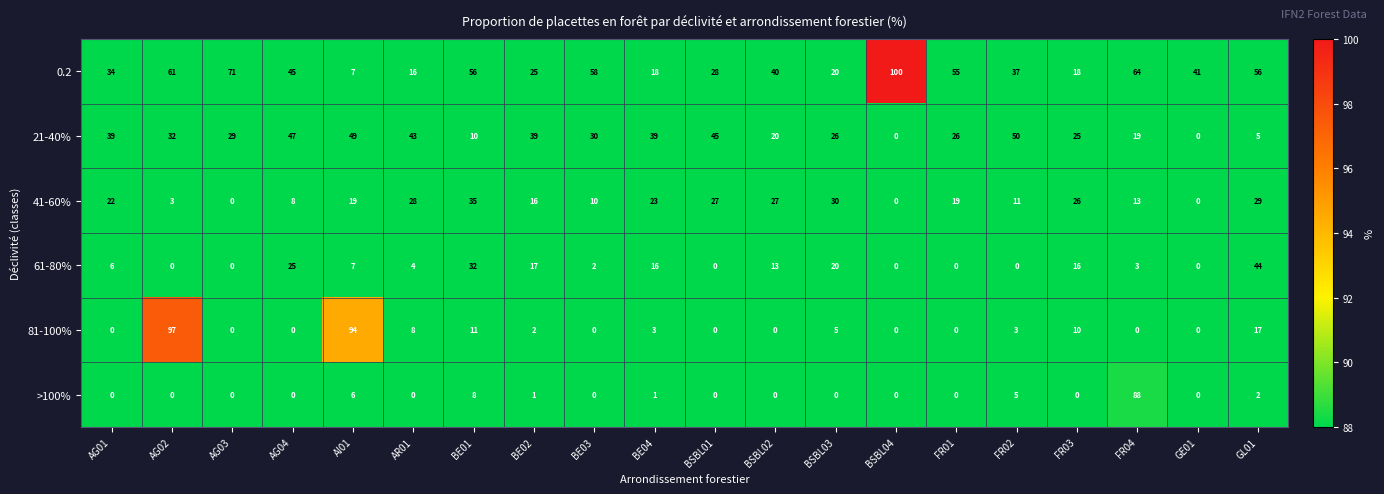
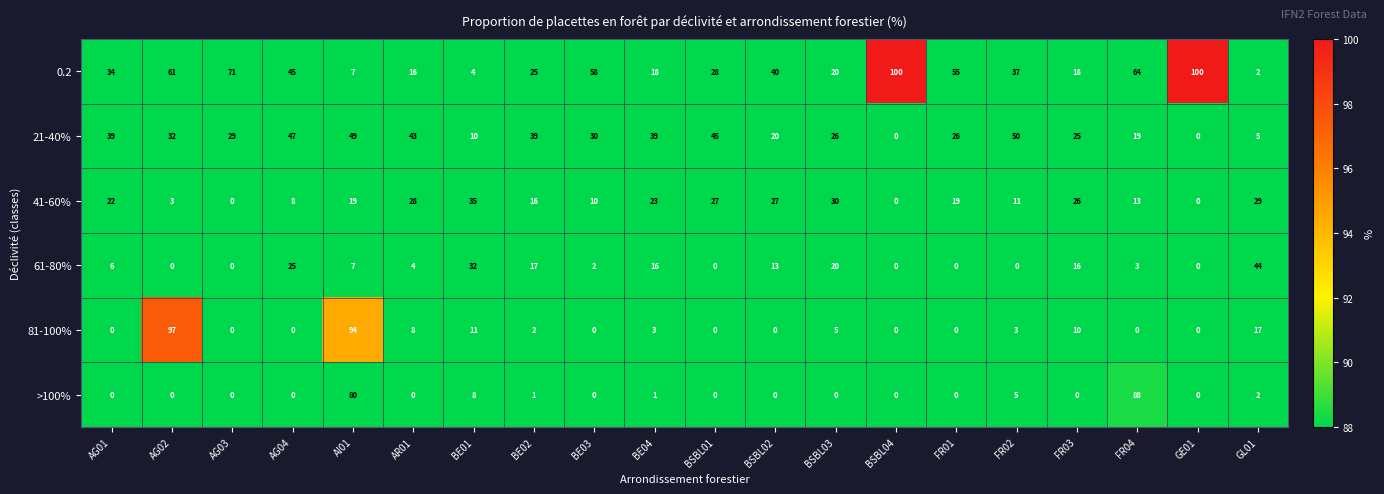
0.2, BE01: 56 -> 4
0.2, GE01: 41 -> 100
0.2, GL01: 56 -> 2
>100%, AI01: 6 -> 80
